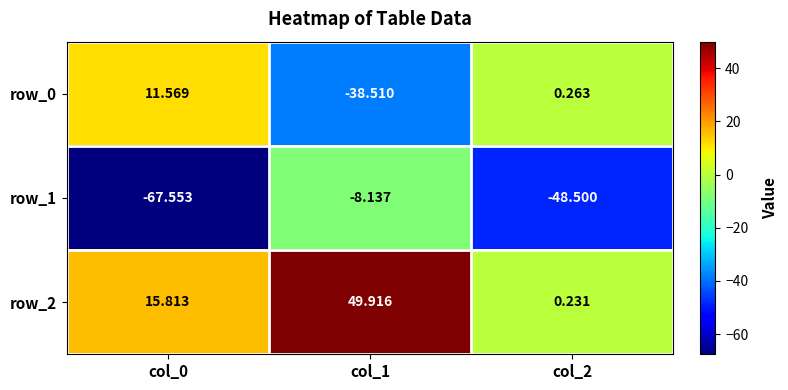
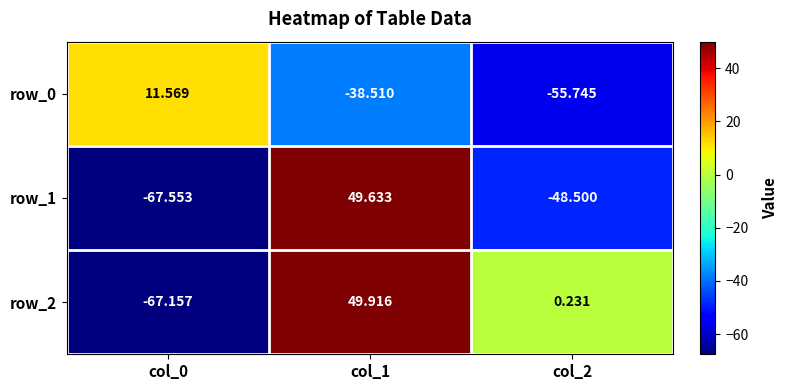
row_0, col_2: 0.263 -> -55.745
row_1, col_1: -8.137 -> 49.633
row_2, col_0: 15.813 -> -67.157
